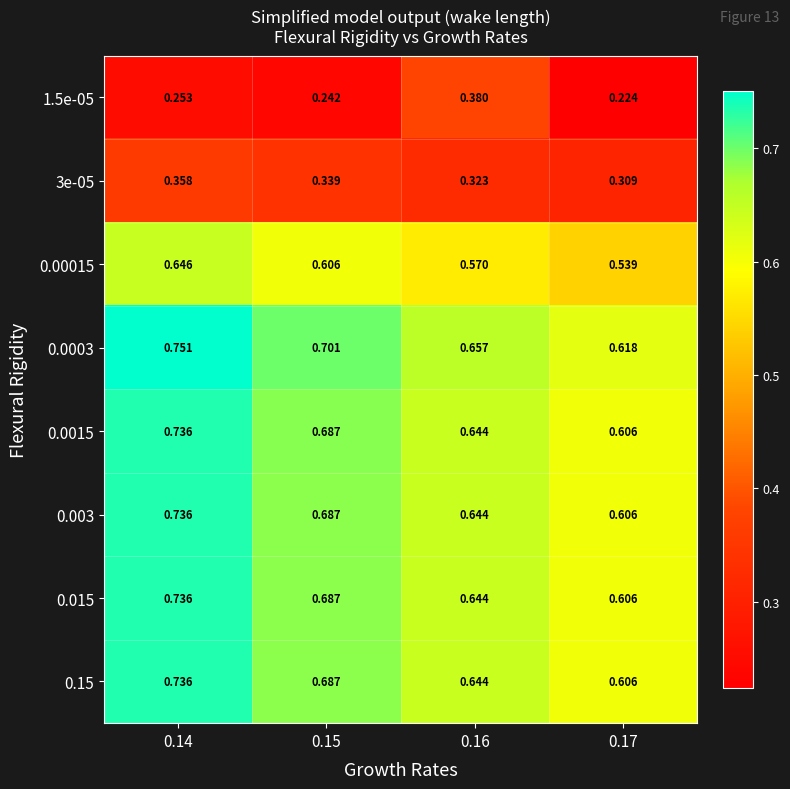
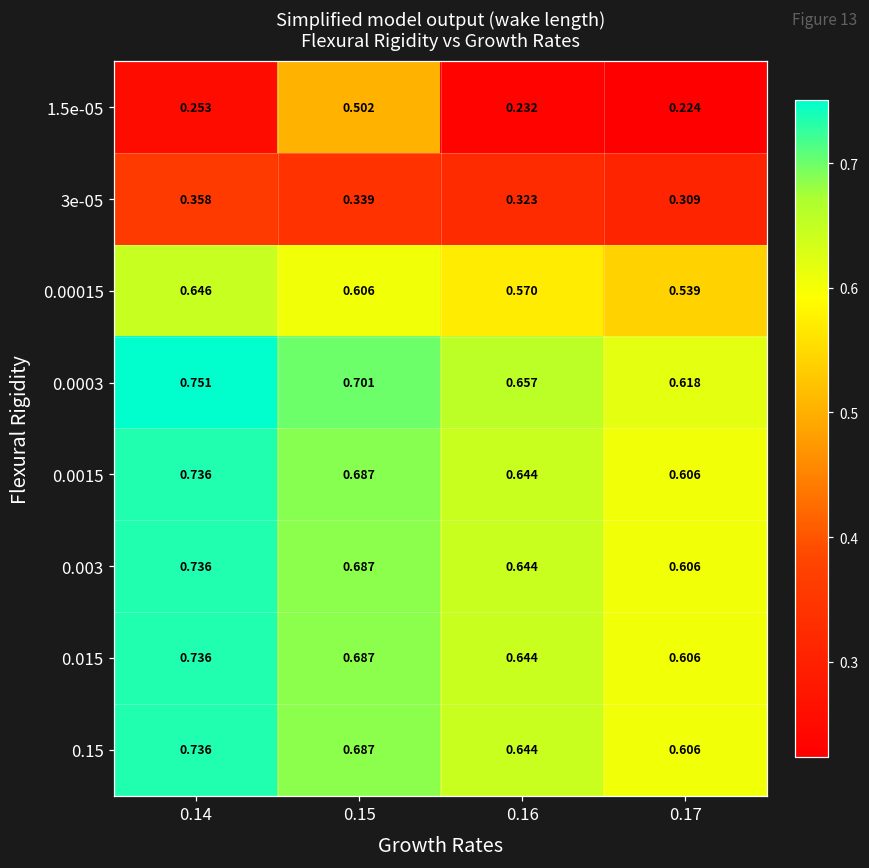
1.5e-05, 0.15: 0.242 -> 0.502
1.5e-05, 0.16: 0.380 -> 0.232
